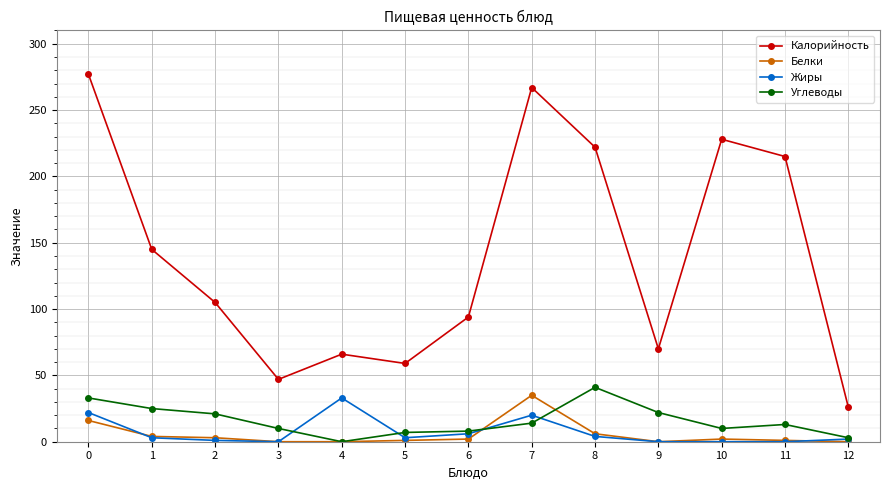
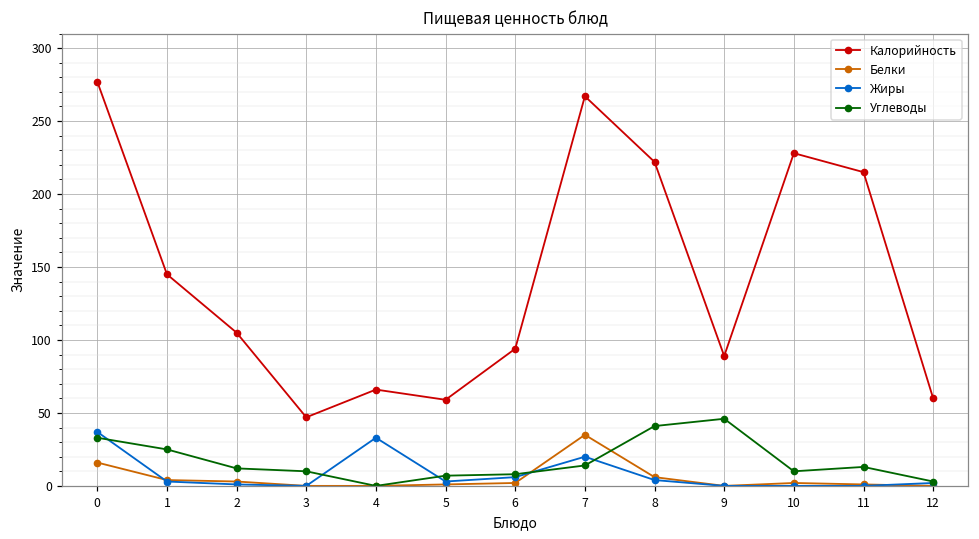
Жиры, 0: 22 -> 37
Углеводы, 2: 21 -> 12
Калорийность, 9: 70 -> 89
Углеводы, 9: 22 -> 46
Калорийность, 12: 26 -> 60
